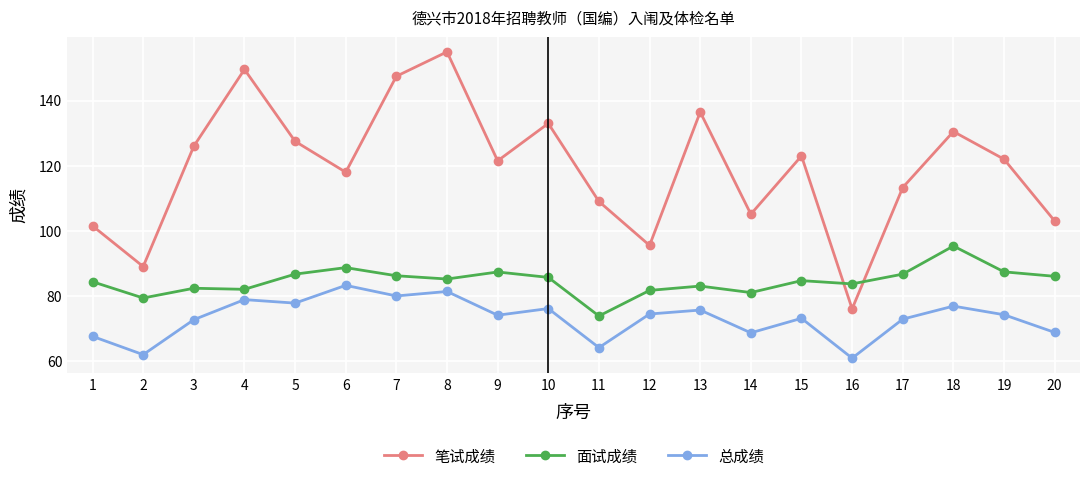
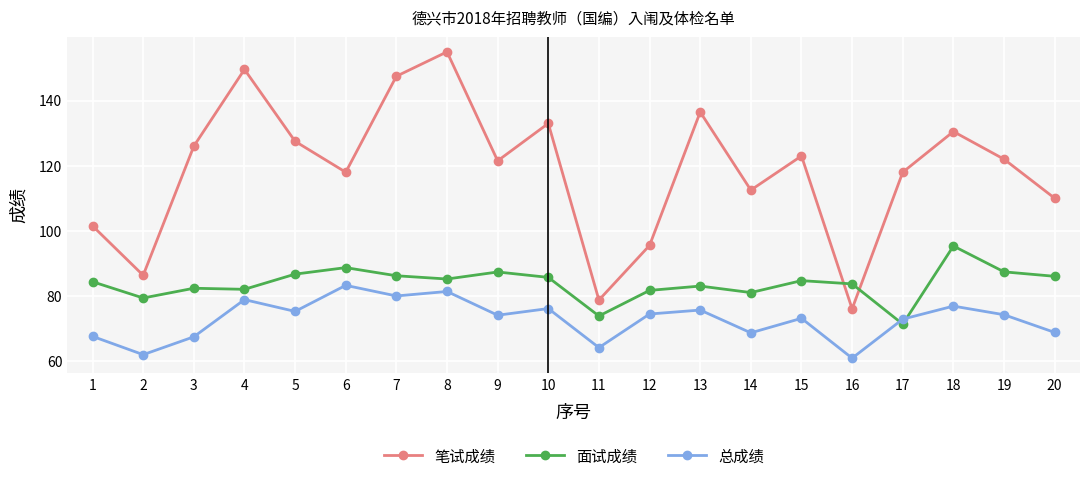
笔试成绩, 2: 89 -> 86
总成绩, 3: 73 -> 67
总成绩, 5: 78 -> 75
笔试成绩, 11: 109 -> 79
笔试成绩, 14: 105 -> 113
笔试成绩, 17: 113 -> 118
面试成绩, 17: 87 -> 71
笔试成绩, 20: 103 -> 110
